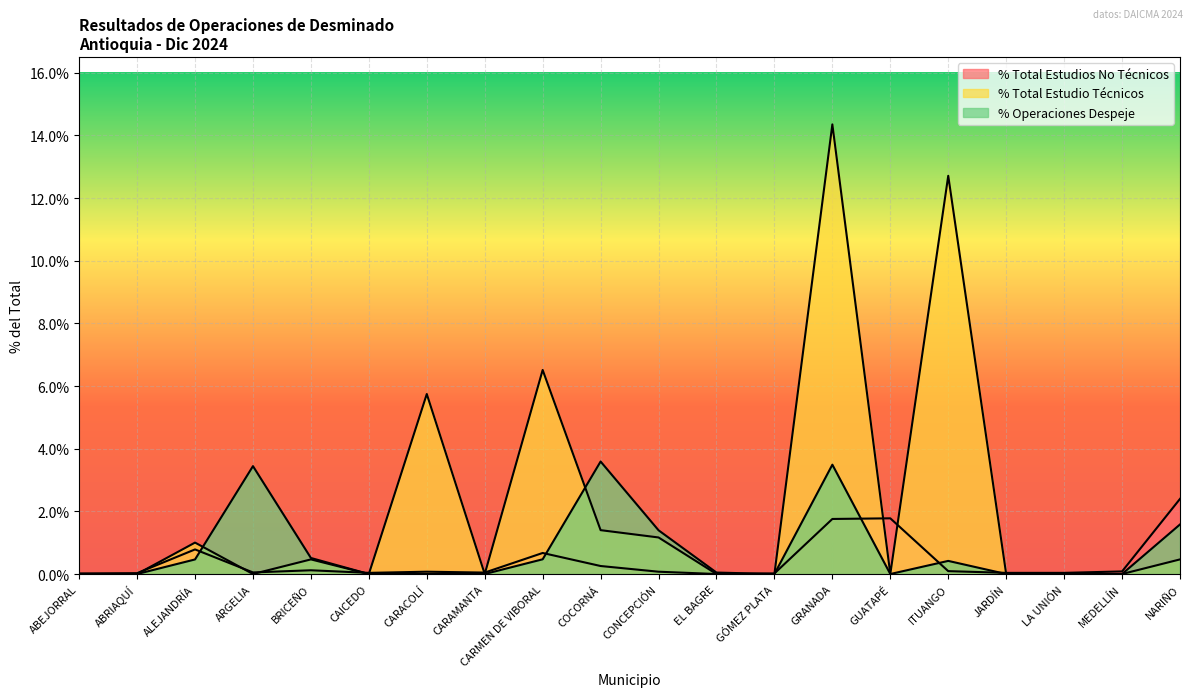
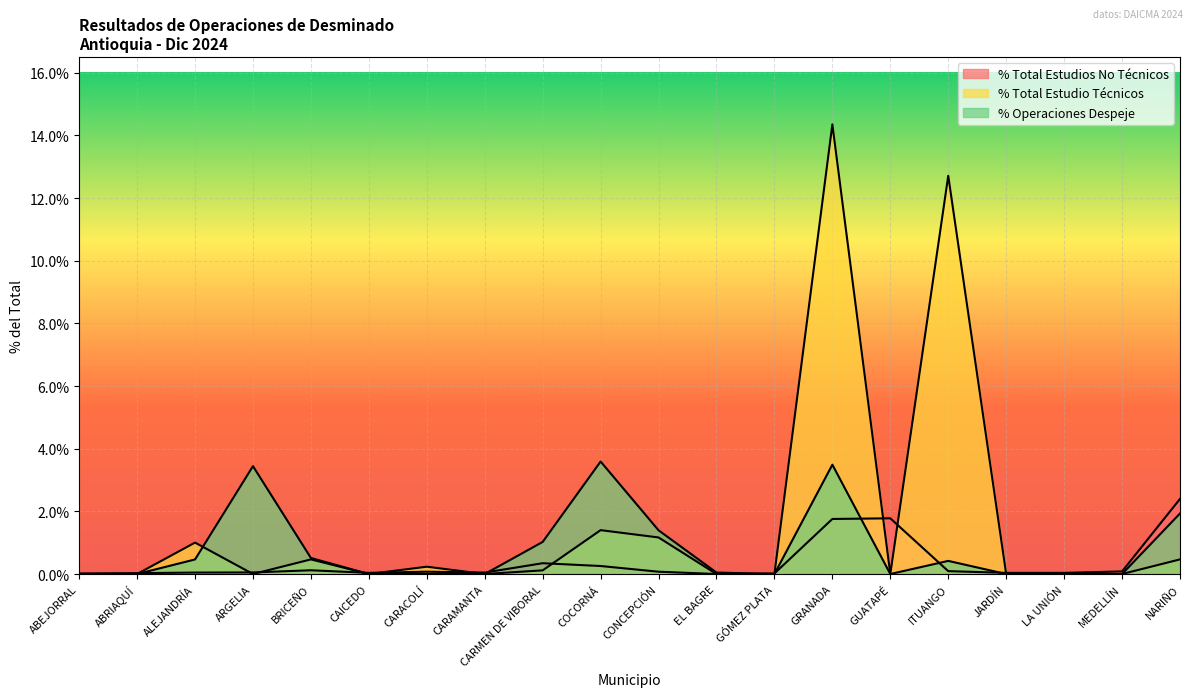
% Total Estudios No Técnicos, ALEJANDRÍA: 0.8% -> 0.0%
% Total Estudio Técnicos, CARACOLÍ: 5.7% -> 0.2%
% Total Estudios No Técnicos, CARMEN DE VIBORAL: 0.7% -> 0.3%
% Total Estudio Técnicos, CARMEN DE VIBORAL: 6.5% -> 0.1%
% Operaciones Despeje, CARMEN DE VIBORAL: 0.5% -> 1.0%
% Operaciones Despeje, NARIÑO: 1.6% -> 1.9%
